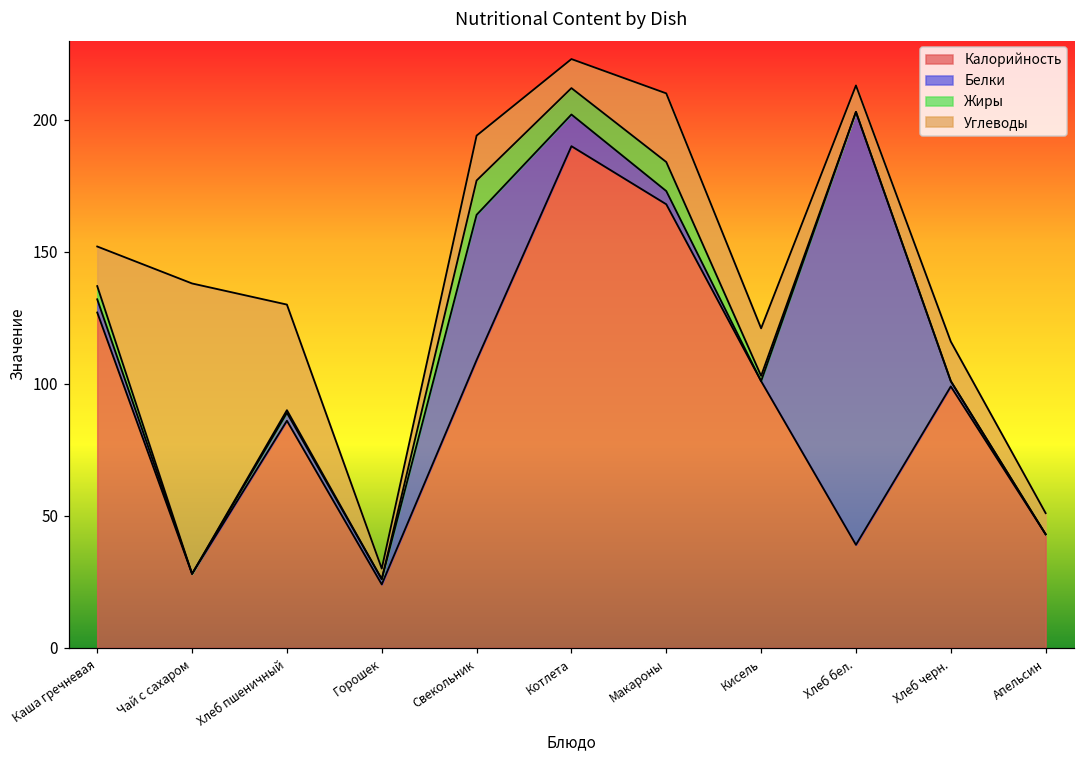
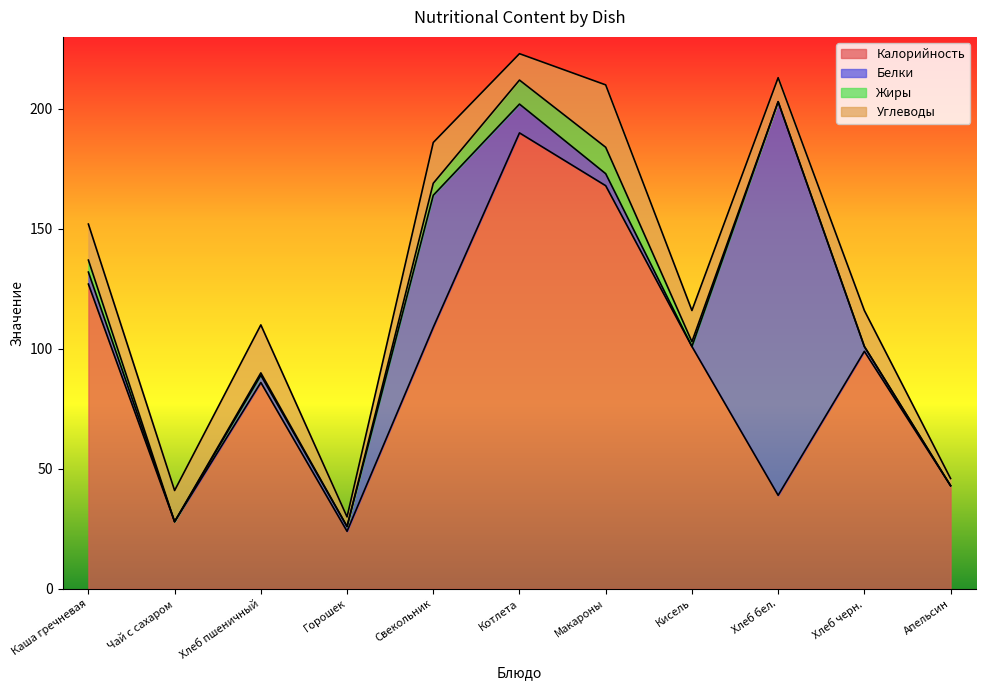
Углеводы, Чай с сахаром: 110 -> 13
Углеводы, Хлеб пшеничный: 40 -> 20
Жиры, Свекольник: 13 -> 5
Углеводы, Кисель: 18 -> 13
Углеводы, Апельсин: 8 -> 3
